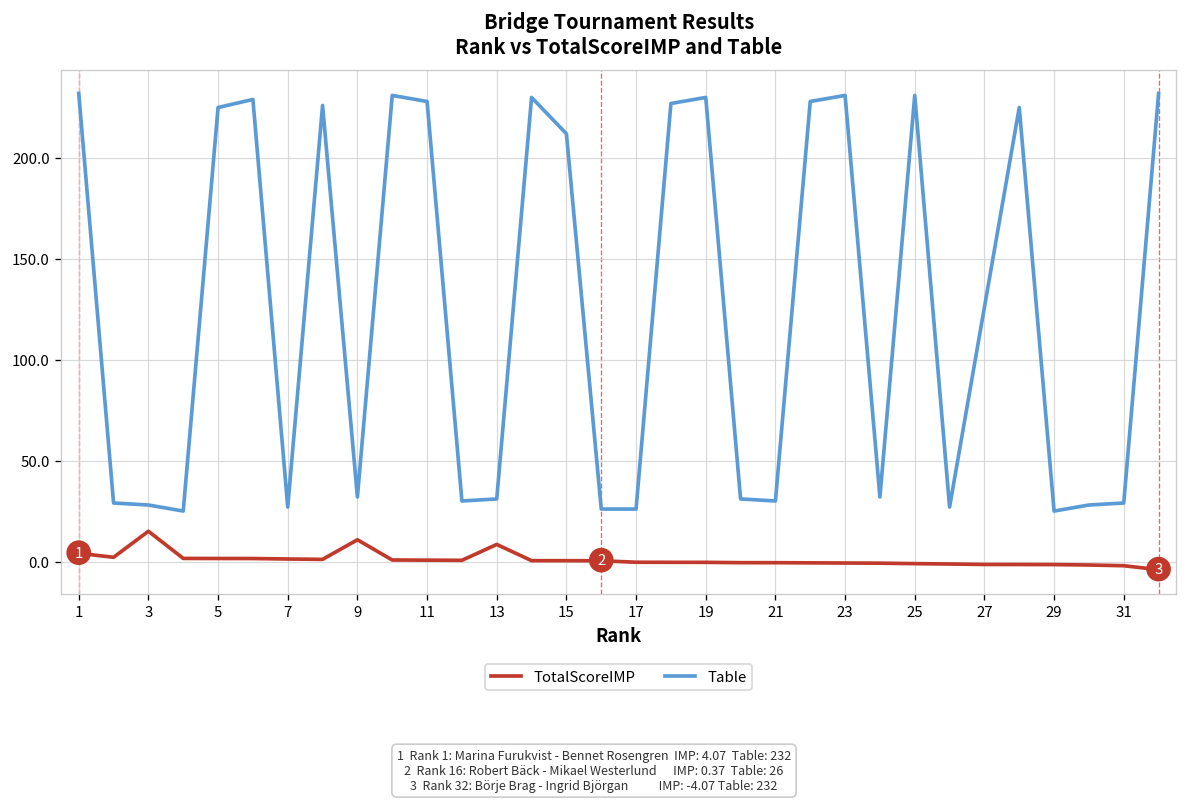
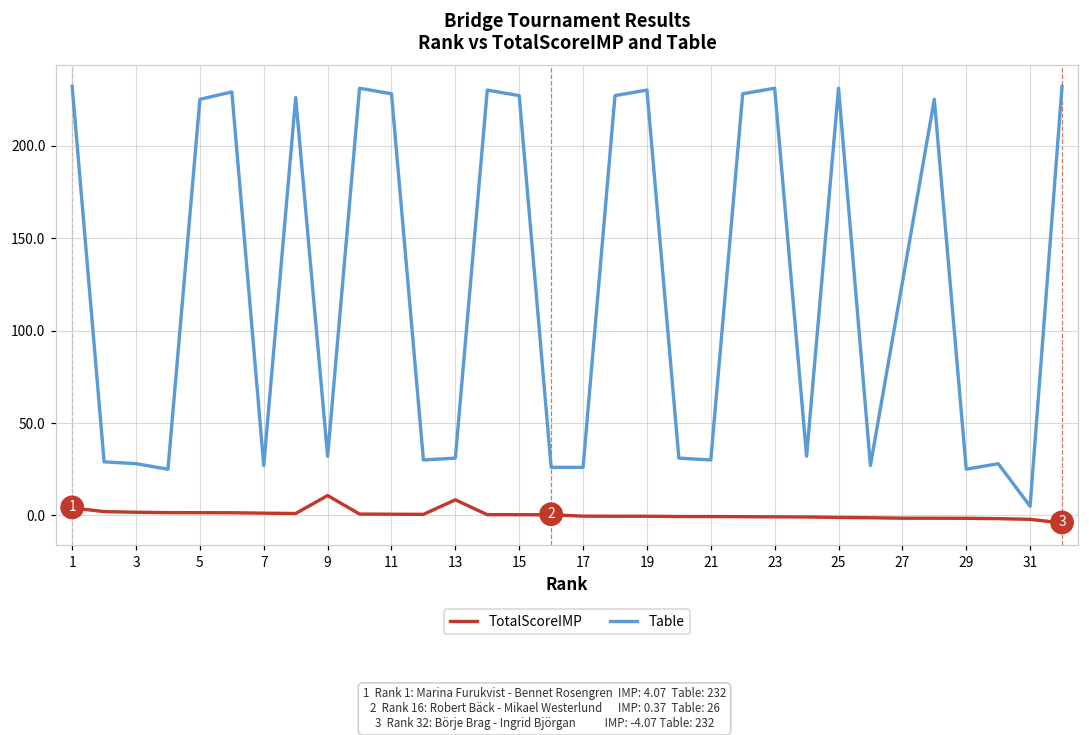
TotalScoreIMP, 3: 15 -> 2
Table, 15: 212 -> 227
Table, 31: 29 -> 5
